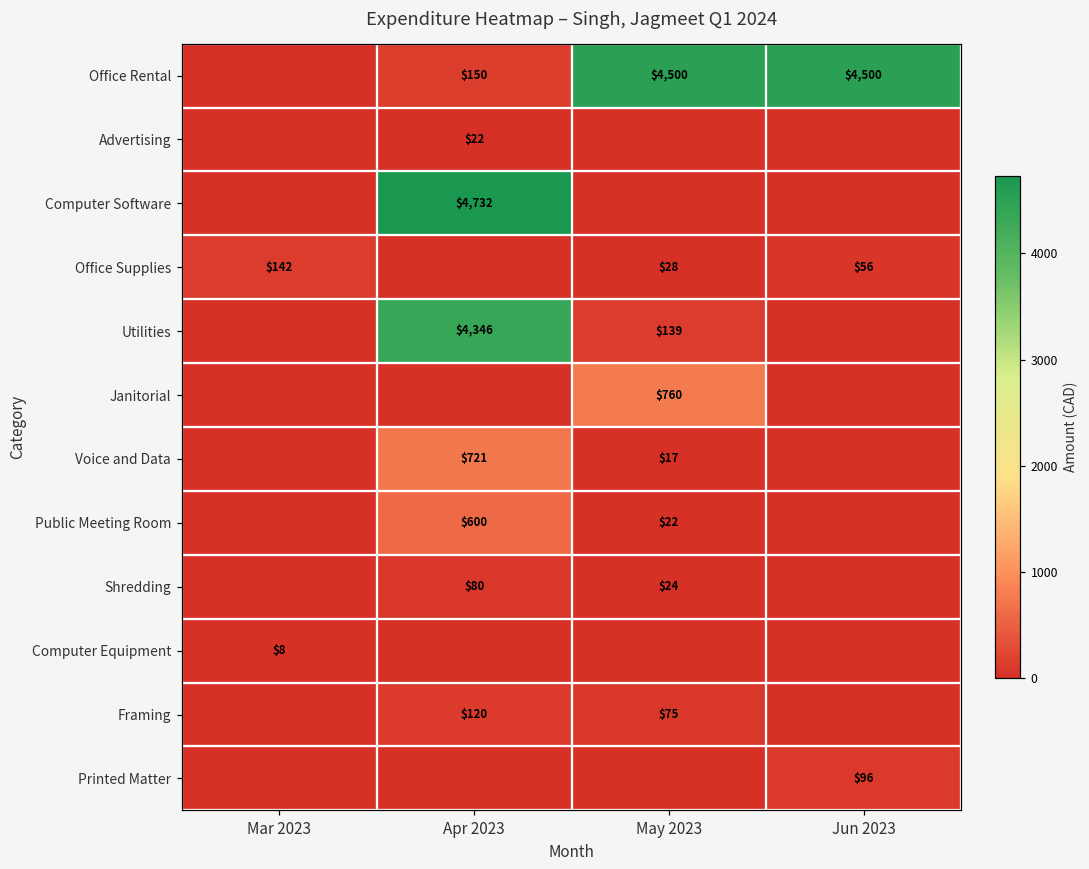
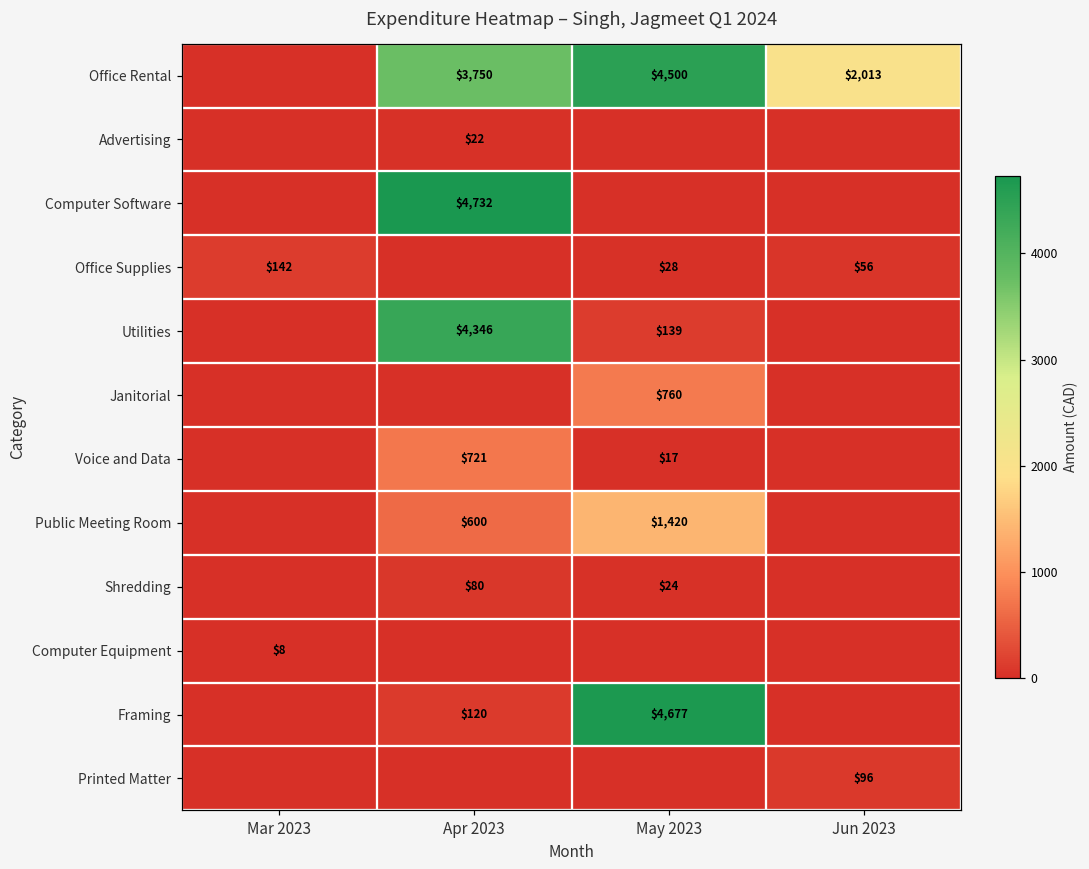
Office Rental, Apr 2023: $150 -> $3,750
Office Rental, Jun 2023: $4,500 -> $2,013
Public Meeting Room, May 2023: $22 -> $1,420
Framing, May 2023: $75 -> $4,677
